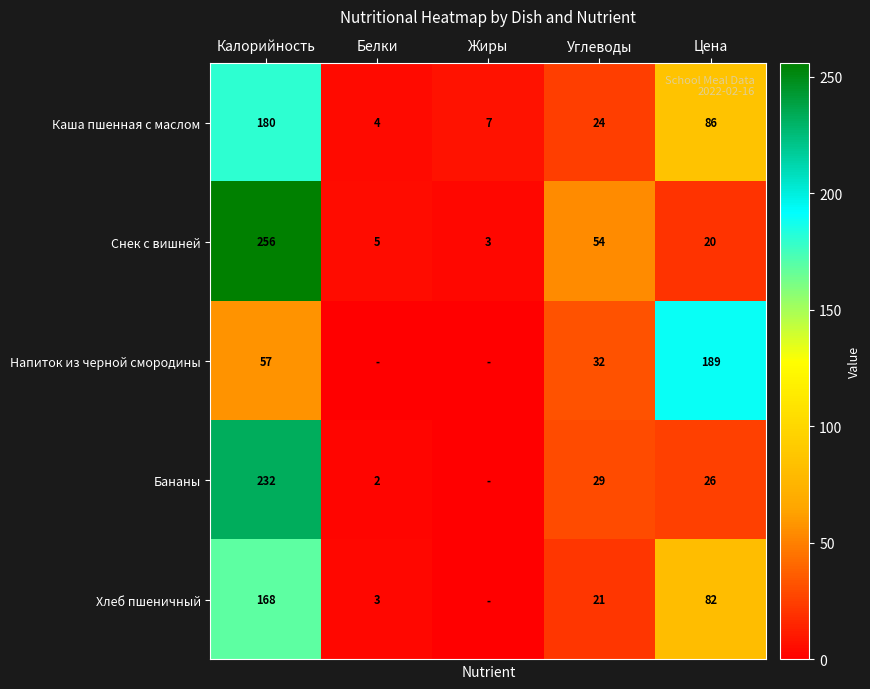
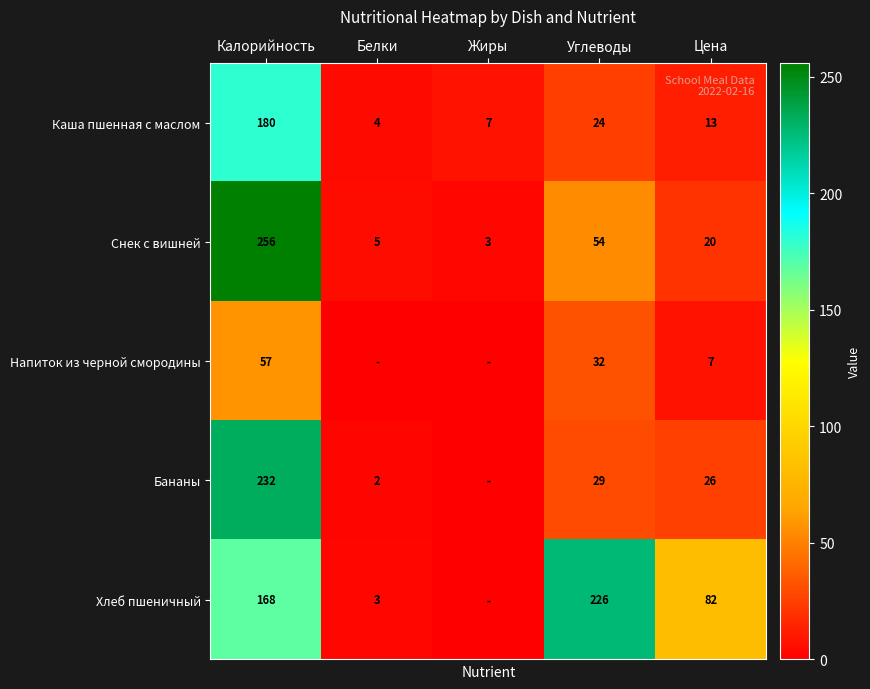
Каша пшенная с маслом, Цена: 86 -> 13
Напиток из черной смородины, Цена: 189 -> 7
Хлеб пшеничный, Углеводы: 21 -> 226
